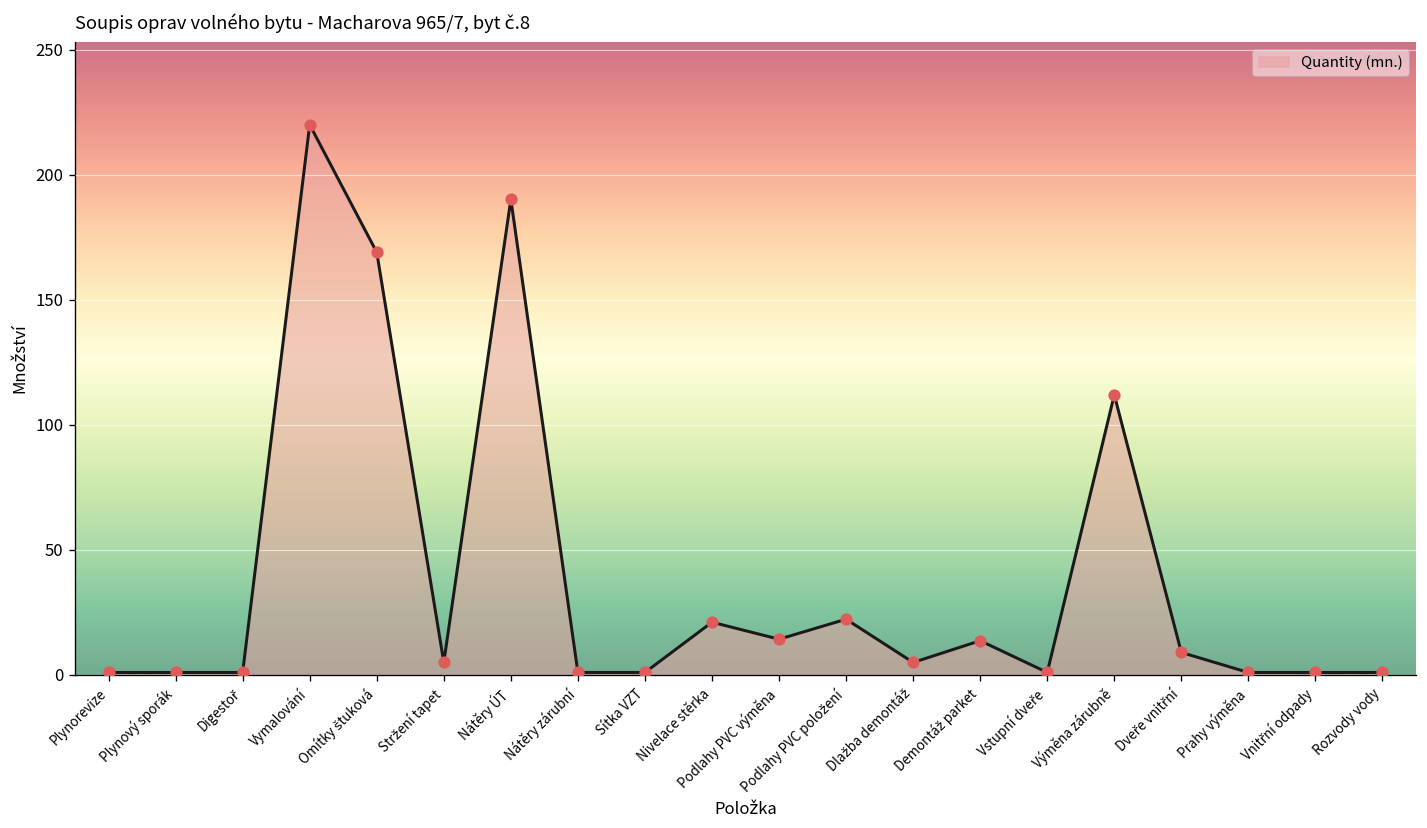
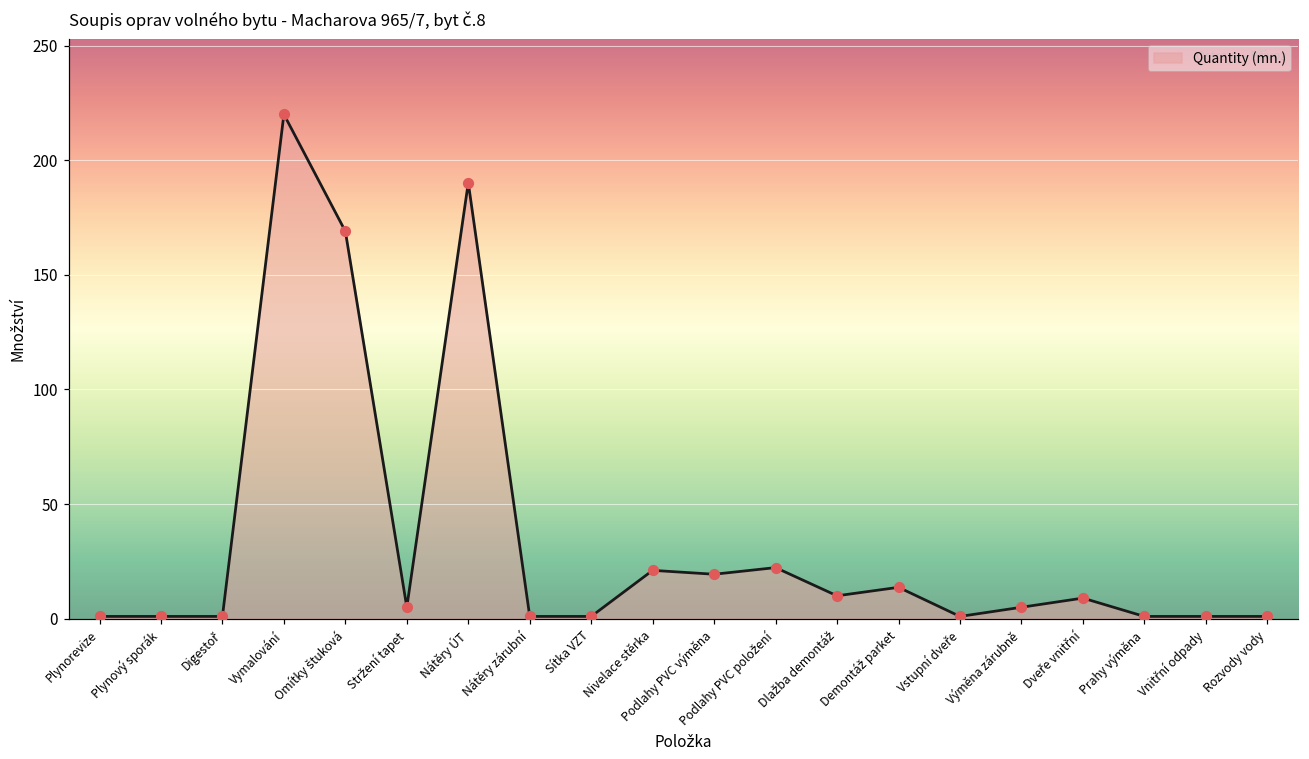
Podlahy PVC výměna: 14 -> 19
Dlažba demontáž: 5 -> 10
Výměna zárubně: 112 -> 5
